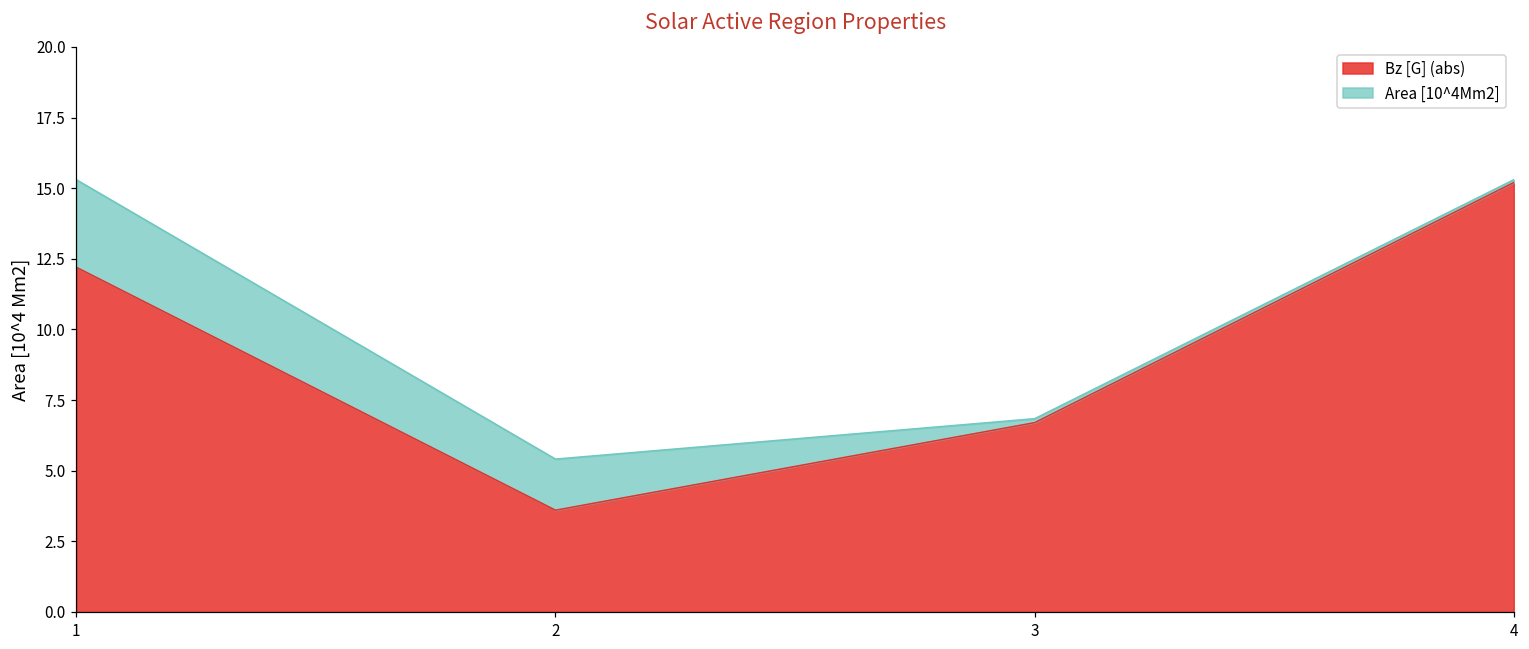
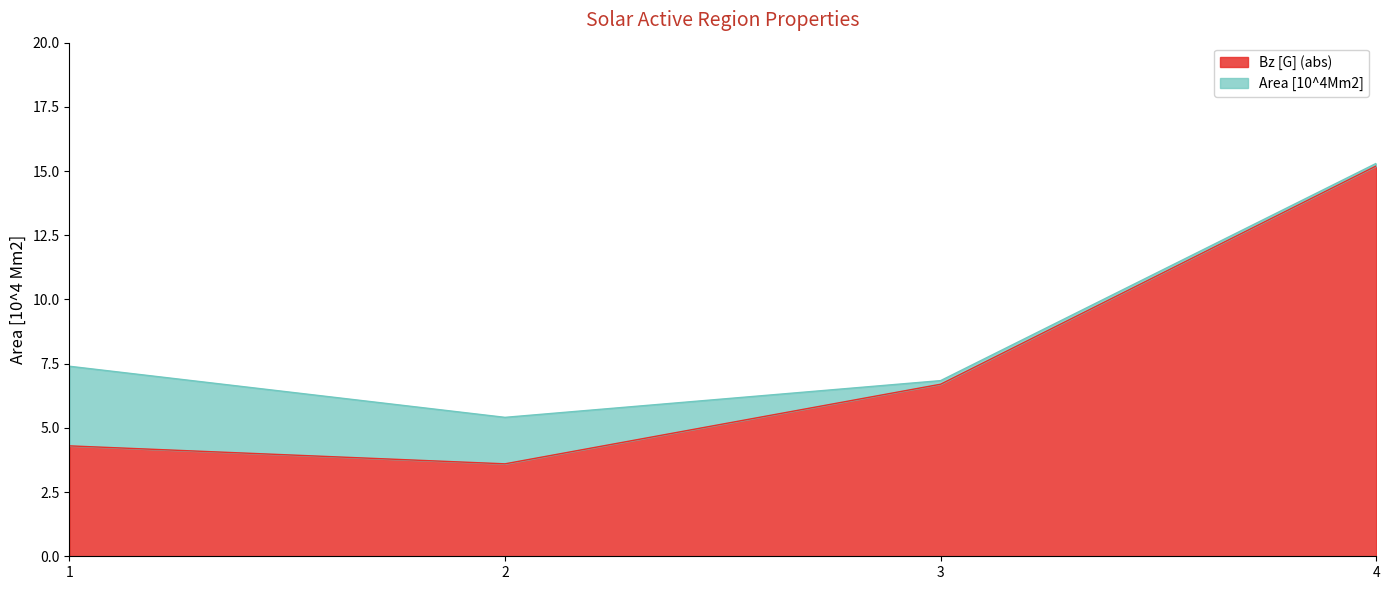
Bz [G] (abs), 1: 12.2 -> 4.3
